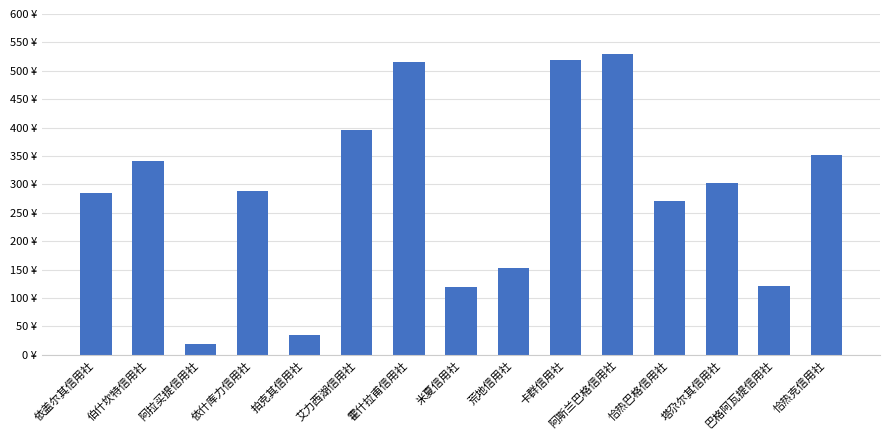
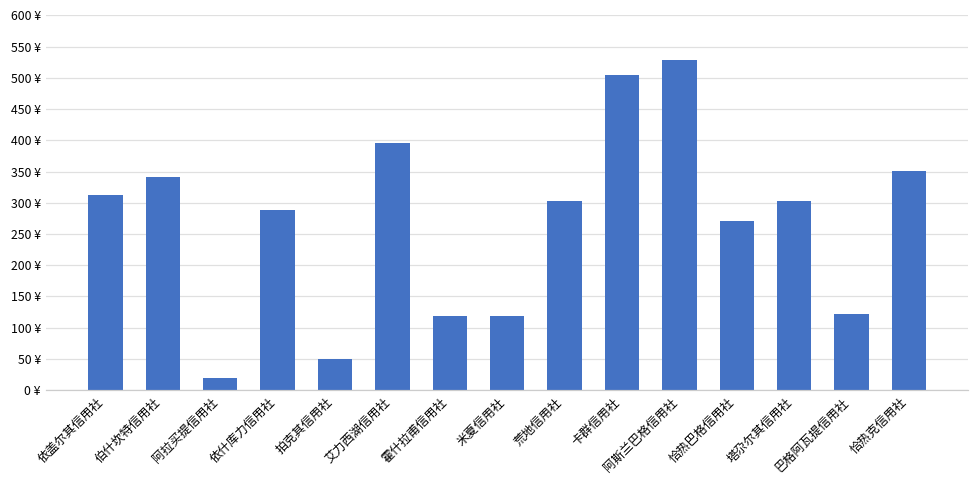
依盖尔其信用社: 290 ¥ -> 310 ¥
拍克其信用社: 30 ¥ -> 50 ¥
霍什拉甫信用社: 520 ¥ -> 120 ¥
荒地信用社: 150 ¥ -> 300 ¥
卡群信用社: 520 ¥ -> 500 ¥
